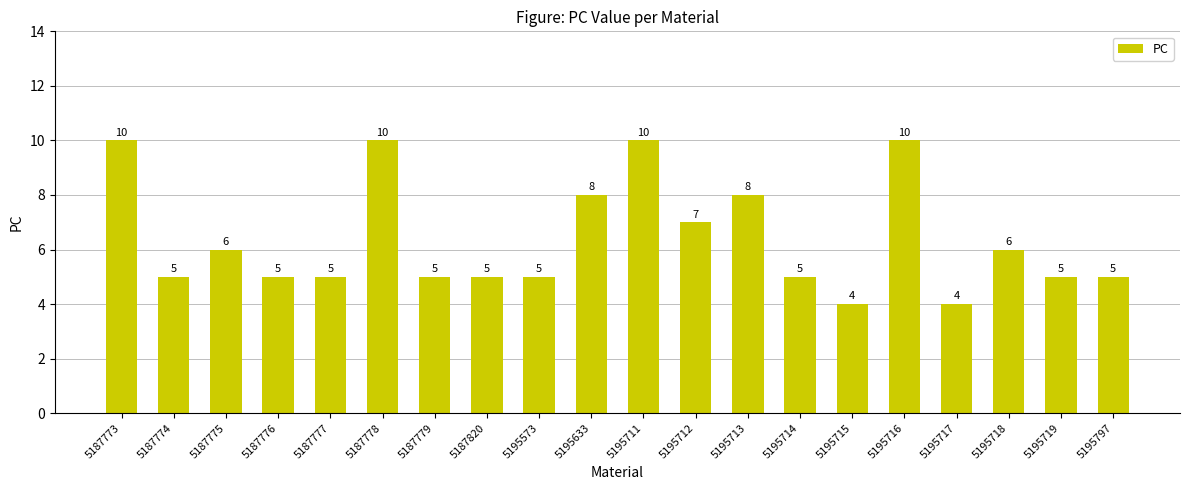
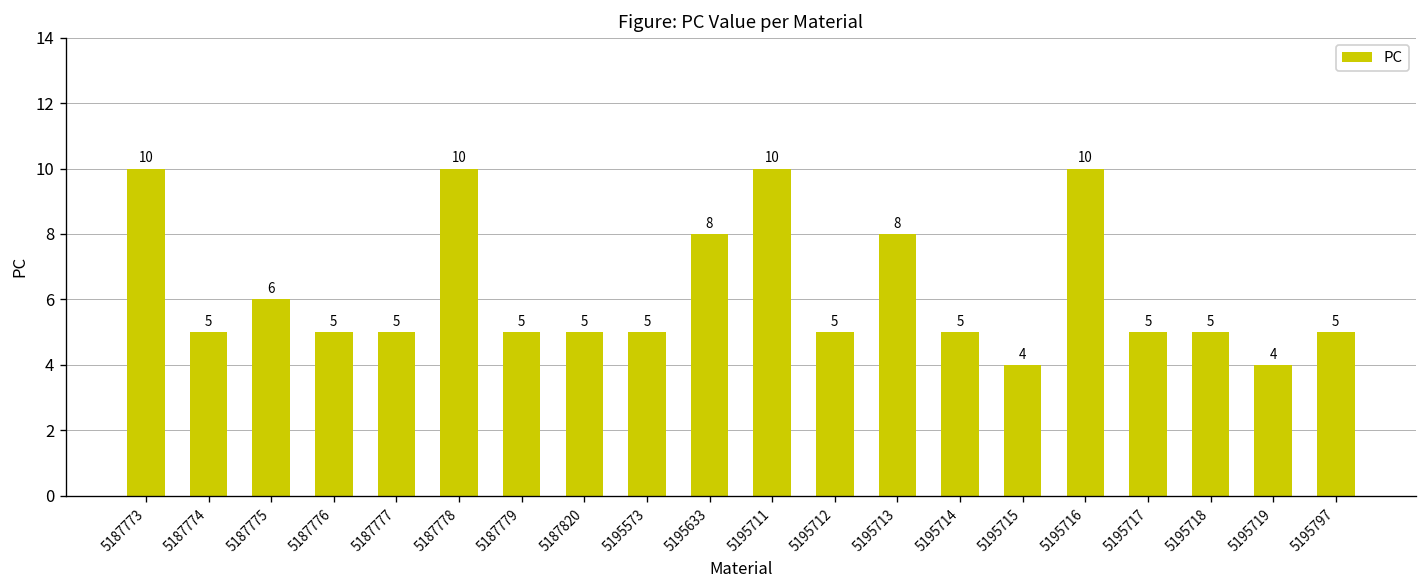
5195712: 7 -> 5
5195717: 4 -> 5
5195718: 6 -> 5
5195719: 5 -> 4
